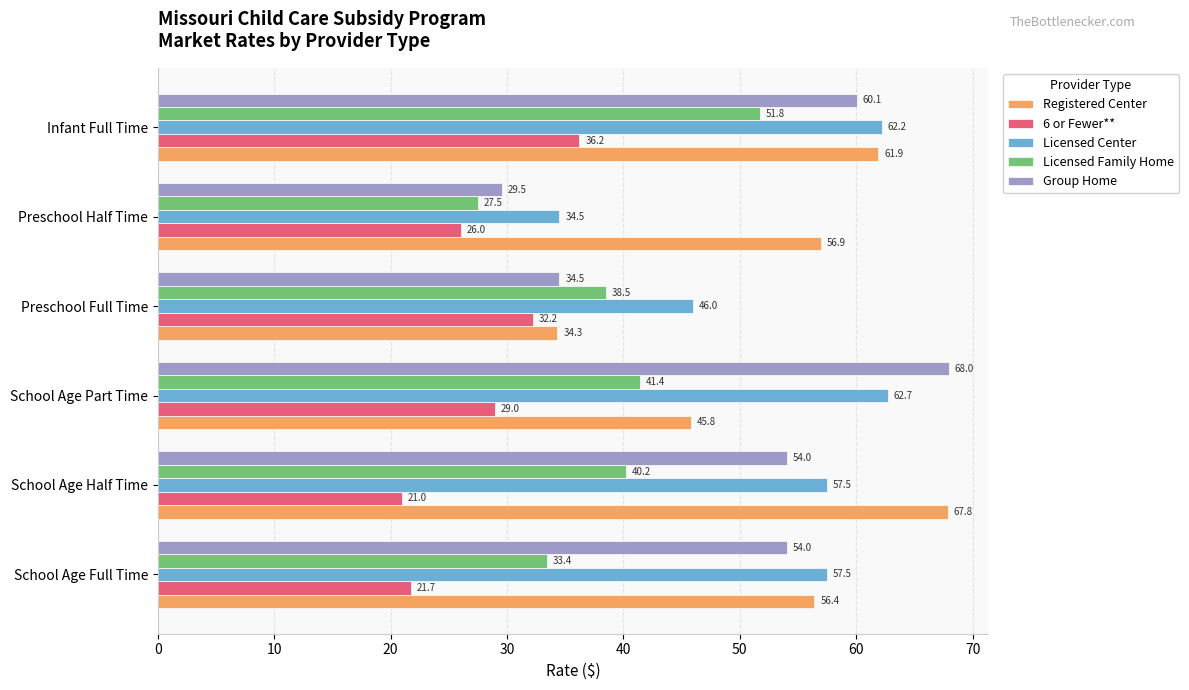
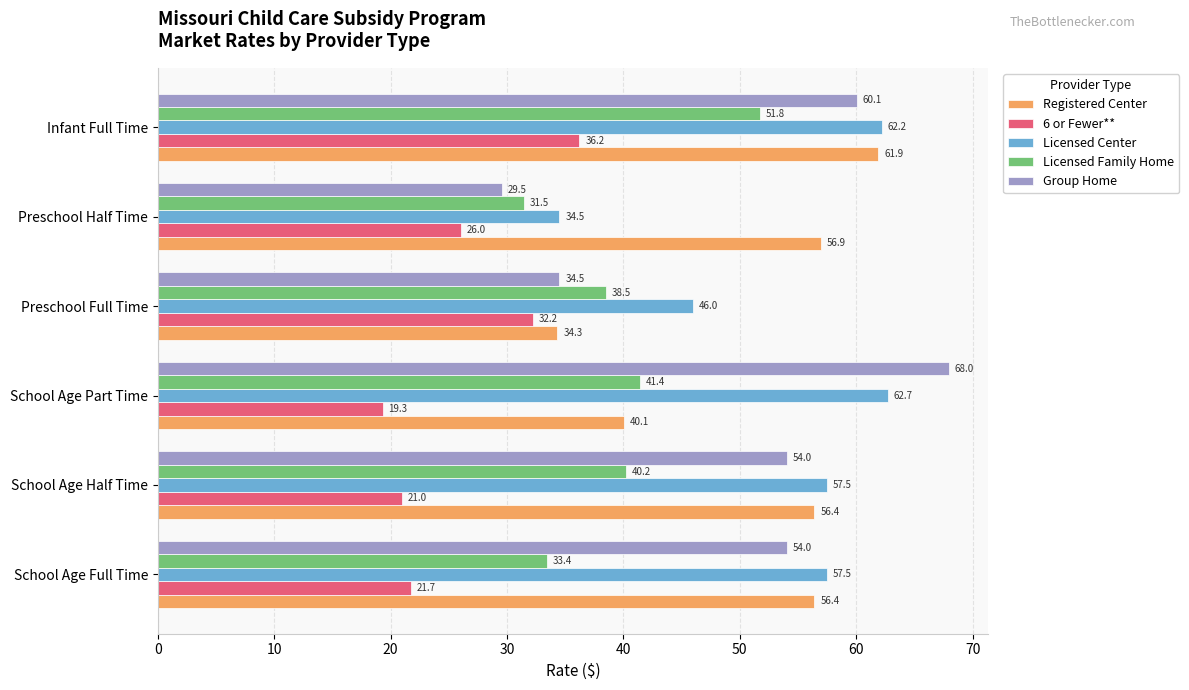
Licensed Family Home, Preschool Half Time: 27.5 -> 31.5
6 or Fewer**, School Age Part Time: 29.0 -> 19.3
Registered Center, School Age Part Time: 45.8 -> 40.1
Registered Center, School Age Half Time: 67.8 -> 56.4
